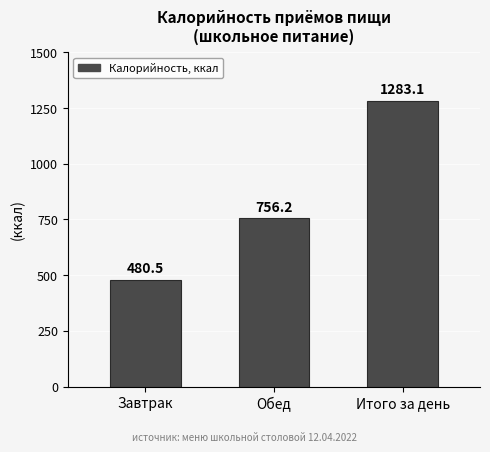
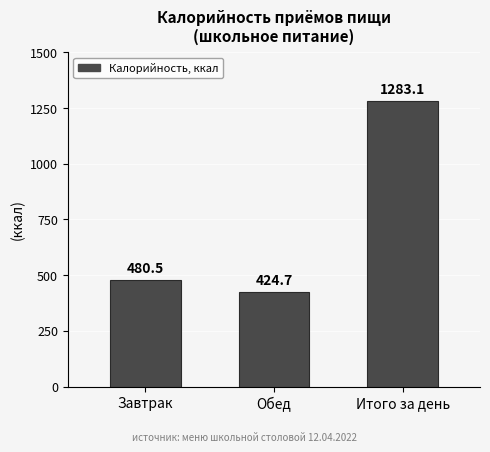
Обед: 756.2 -> 424.7
